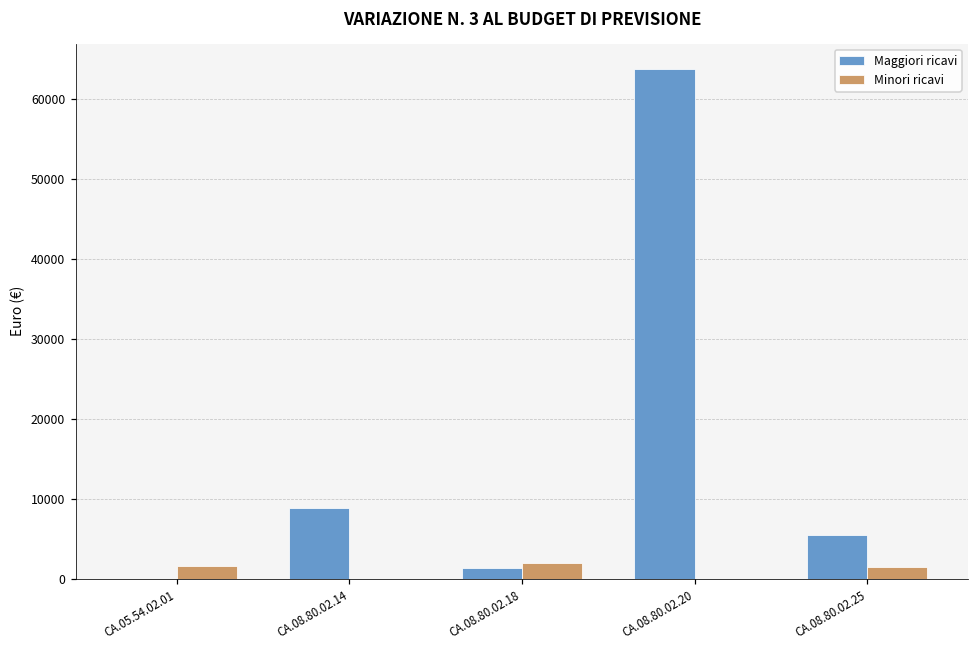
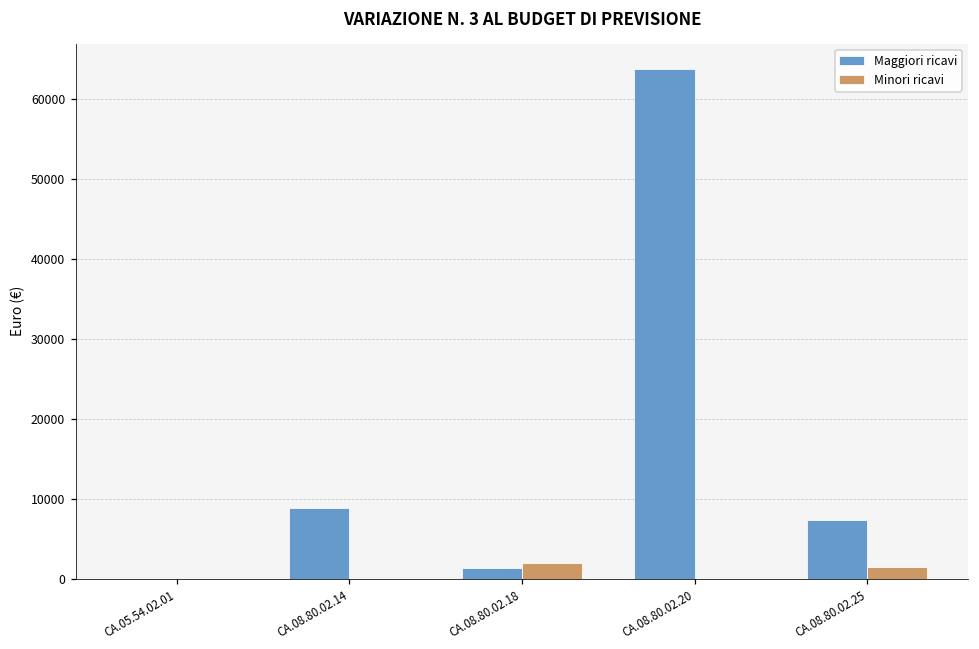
Minori ricavi, CA.05.54.02.01: 2000 -> 0
Maggiori ricavi, CA.08.80.02.25: 6000 -> 7000
